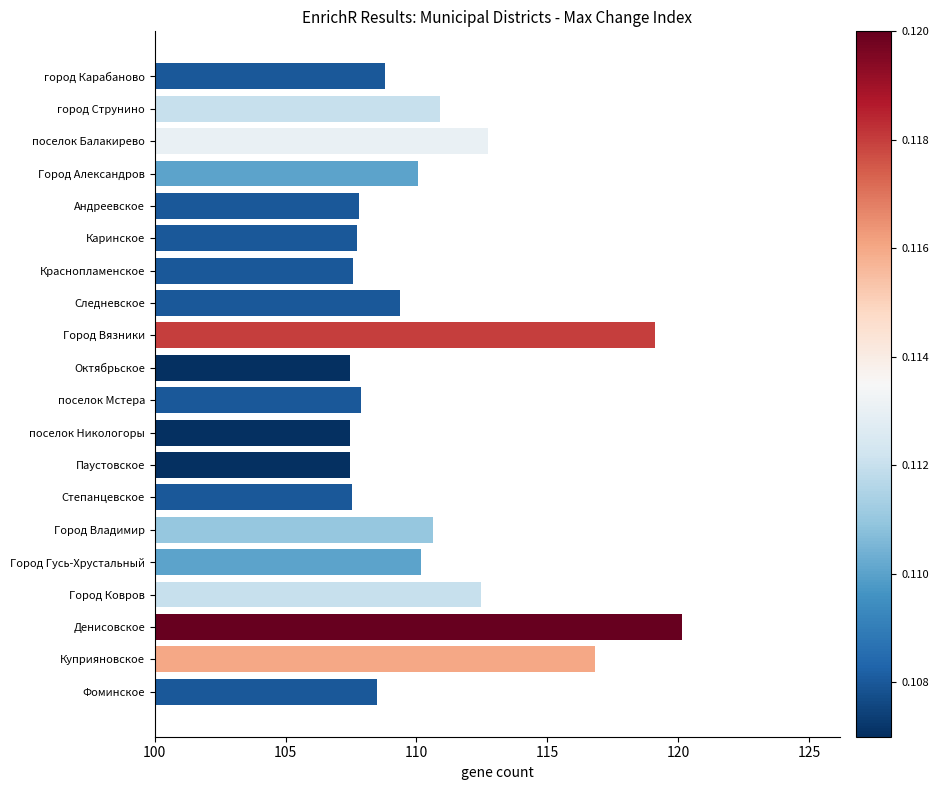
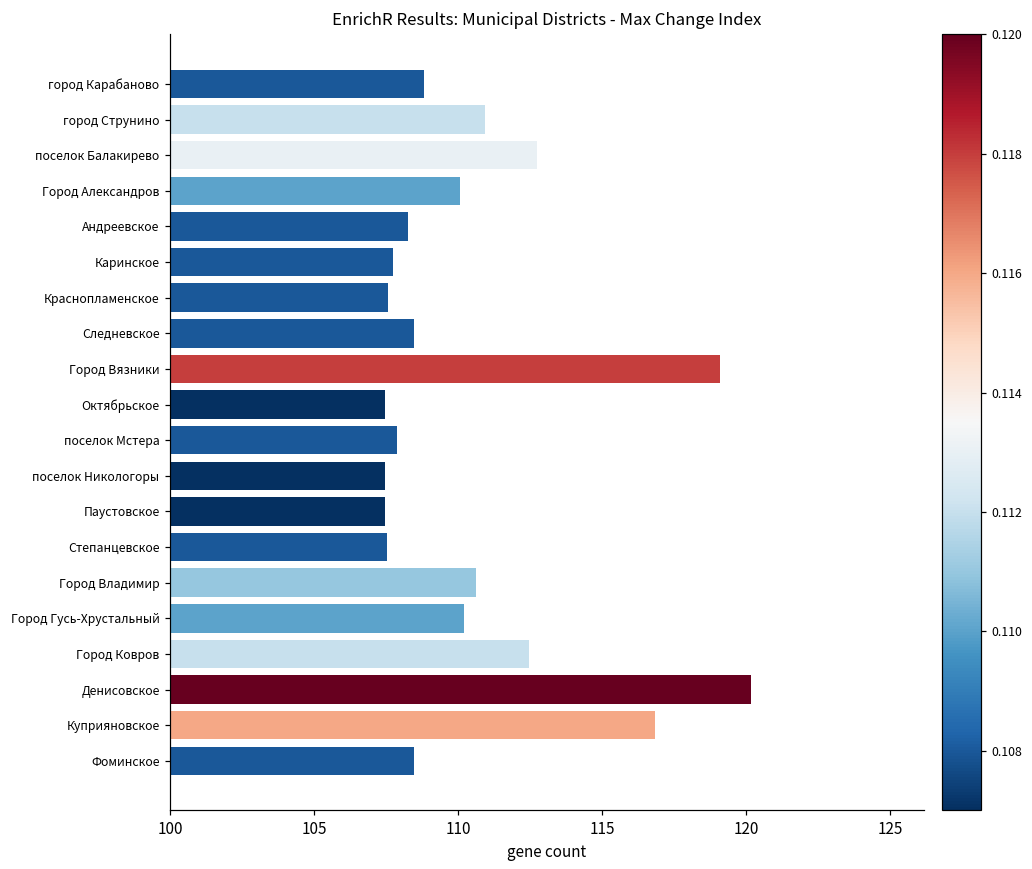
Андреевское: 107.8 -> 108.3
Следневское: 109.4 -> 108.5
